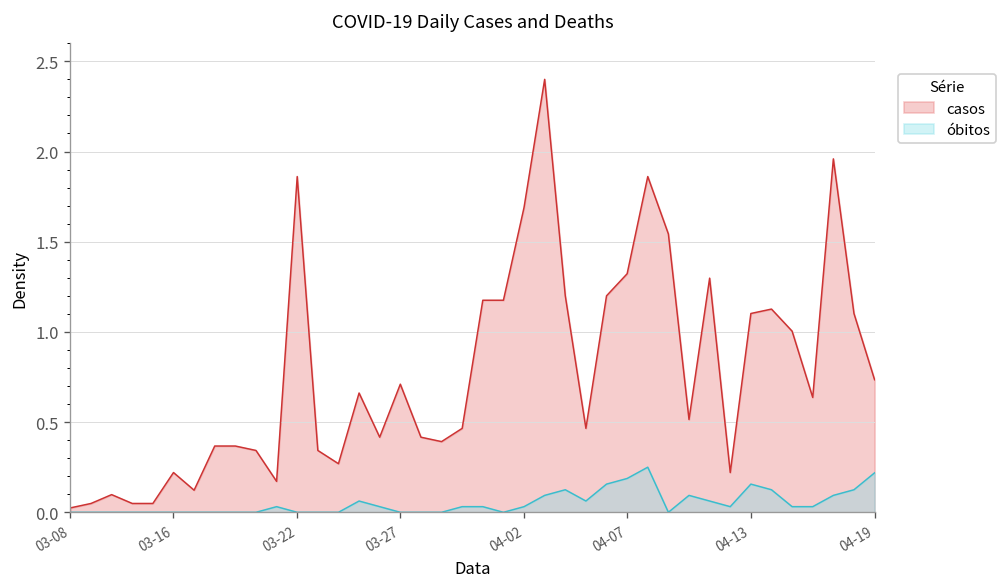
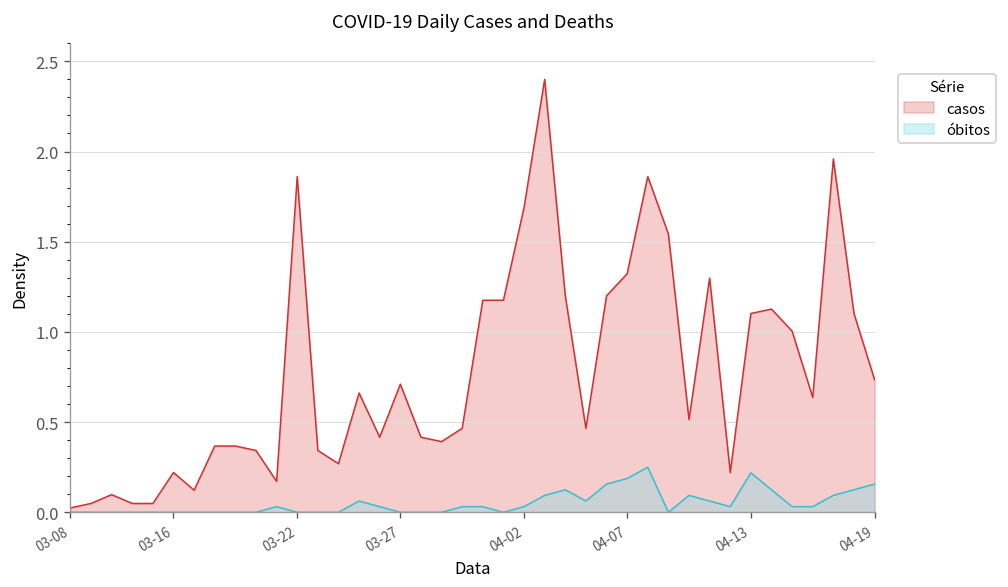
óbitos, 04-13: 0.16 -> 0.22
óbitos, 04-19: 0.22 -> 0.16
